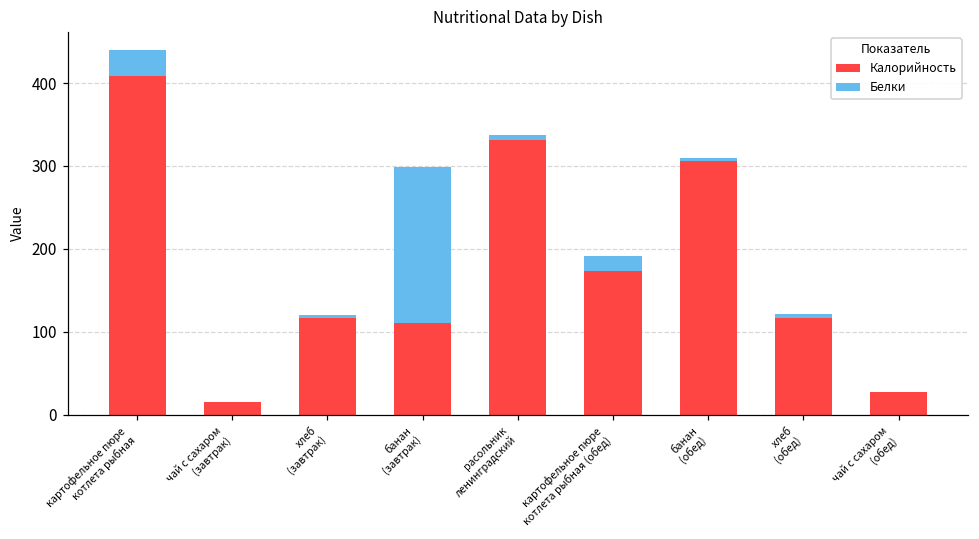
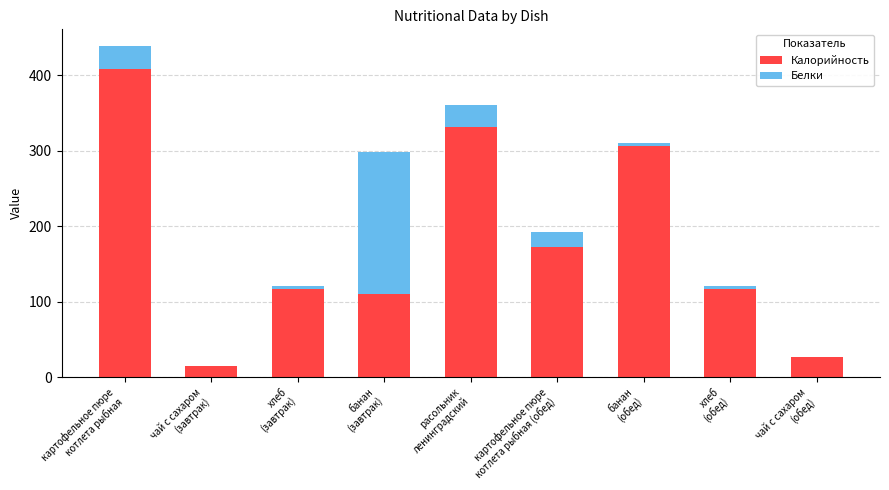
Белки, расольник ленинградский: 10 -> 30
